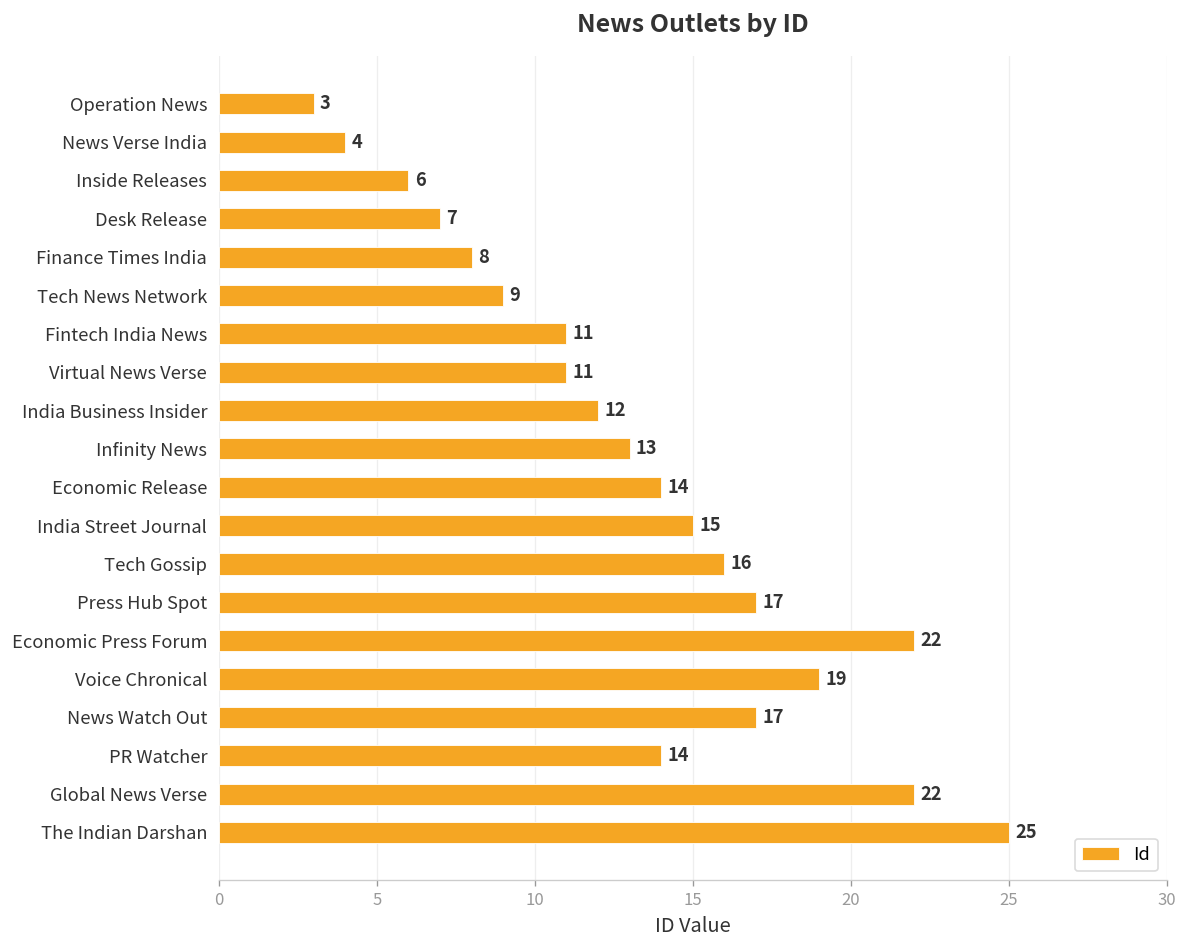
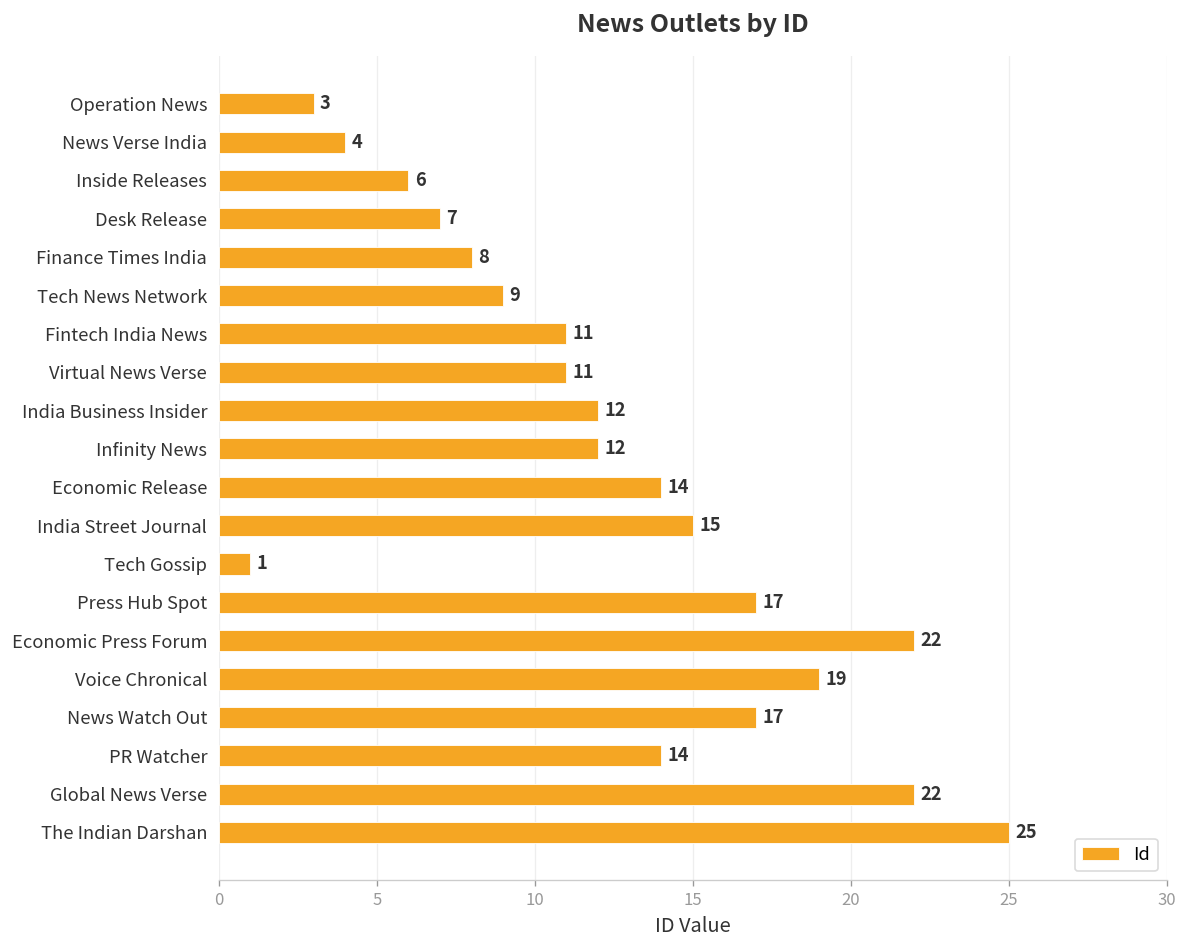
Infinity News: 13 -> 12
Tech Gossip: 16 -> 1
